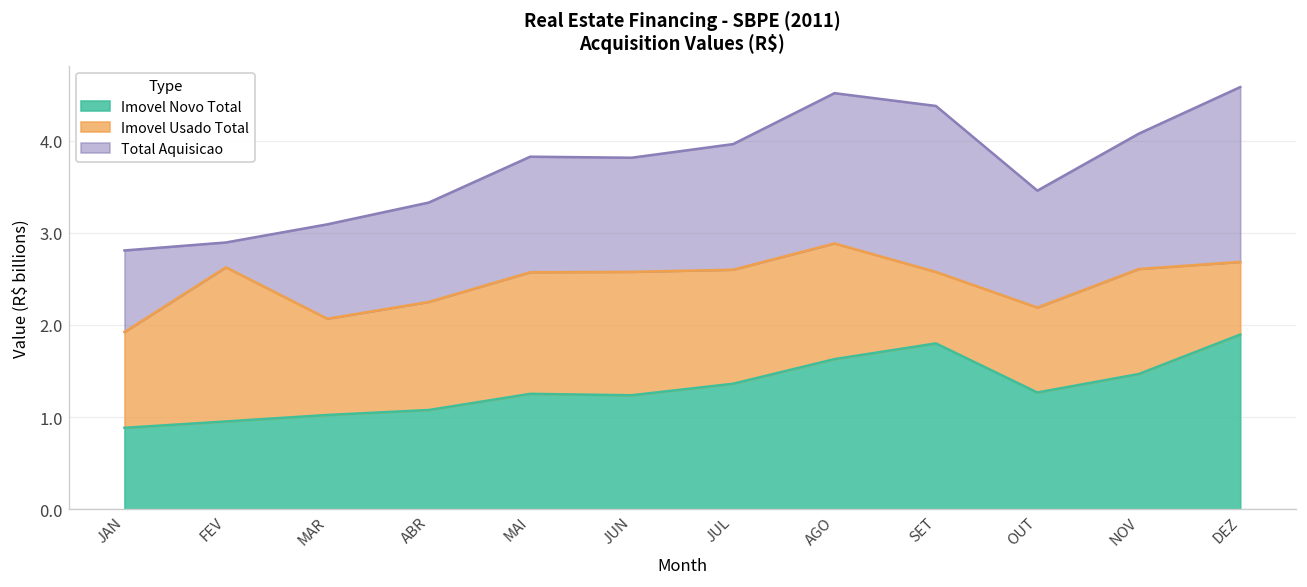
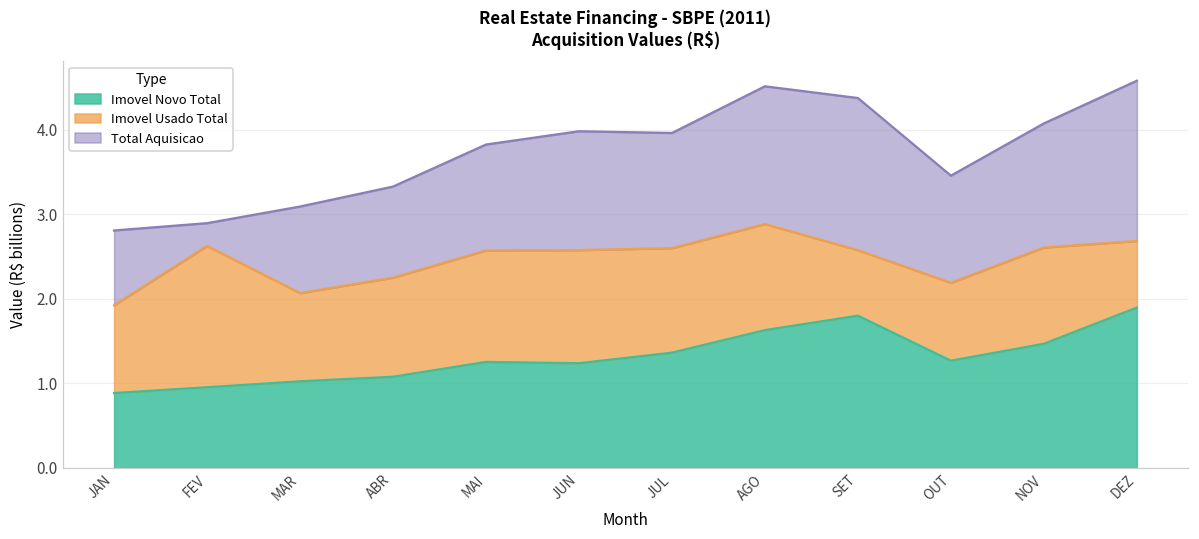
Total Aquisicao, JUN: 3.8 -> 4.0
